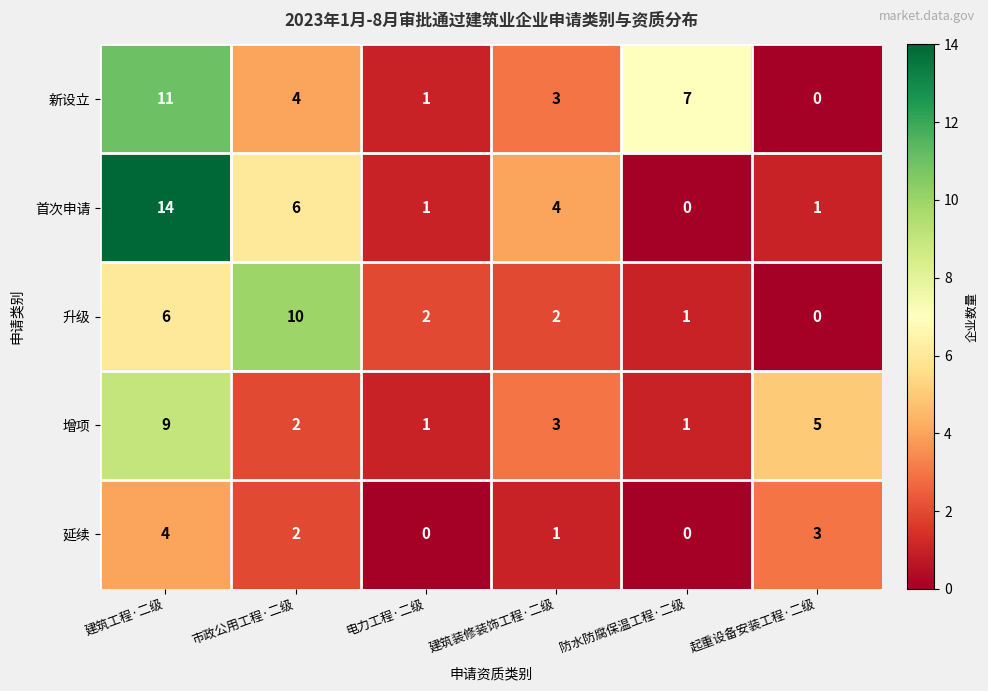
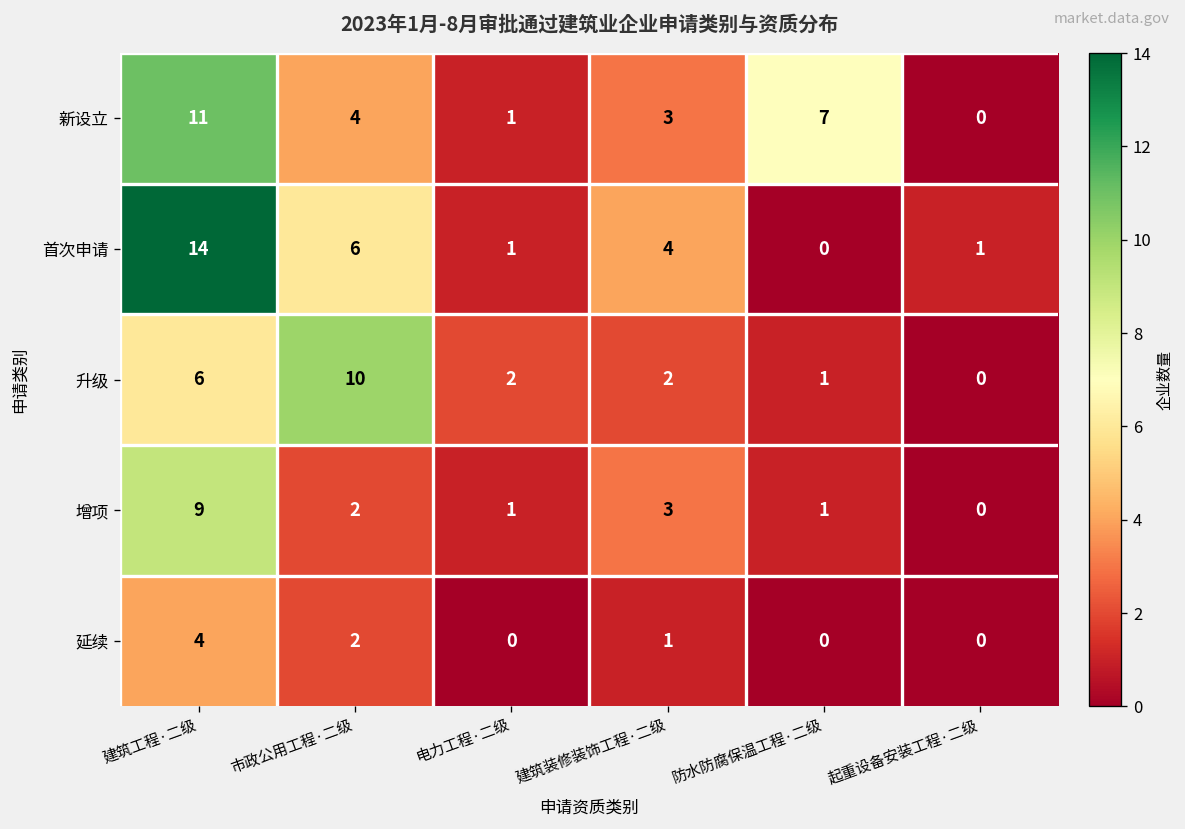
增项, 起重设备安装工程·二级: 5 -> 0
延续, 起重设备安装工程·二级: 3 -> 0
